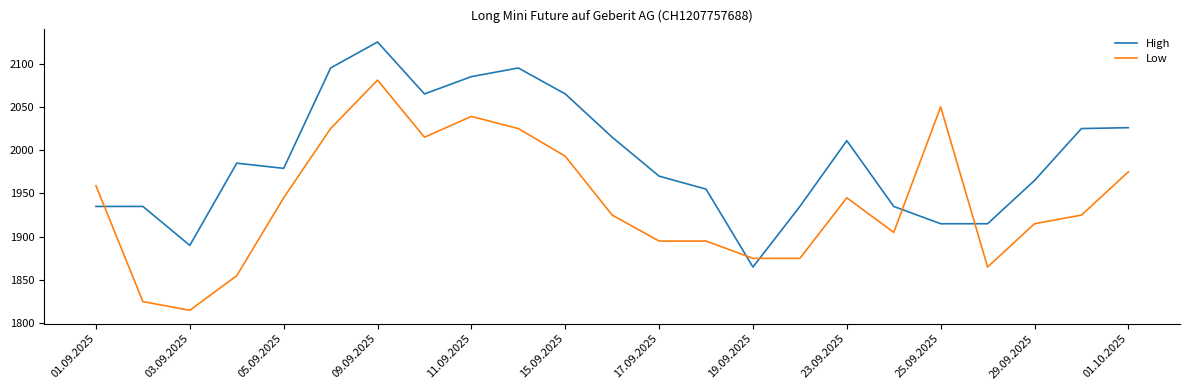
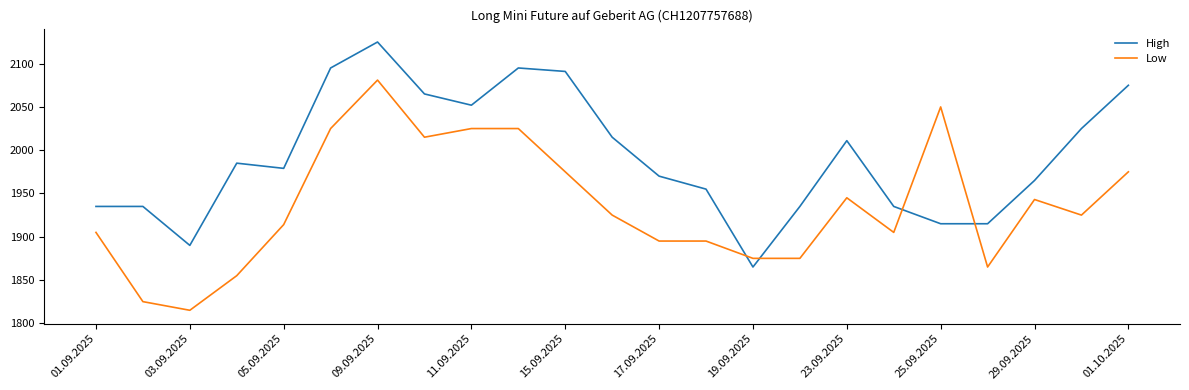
Low, 01.09.2025: 1960 -> 1910
Low, 05.09.2025: 1950 -> 1910
High, 11.09.2025: 2090 -> 2050
Low, 11.09.2025: 2040 -> 2030
High, 15.09.2025: 2070 -> 2090
Low, 15.09.2025: 1990 -> 1980
Low, 29.09.2025: 1920 -> 1940
High, 01.10.2025: 2030 -> 2080
